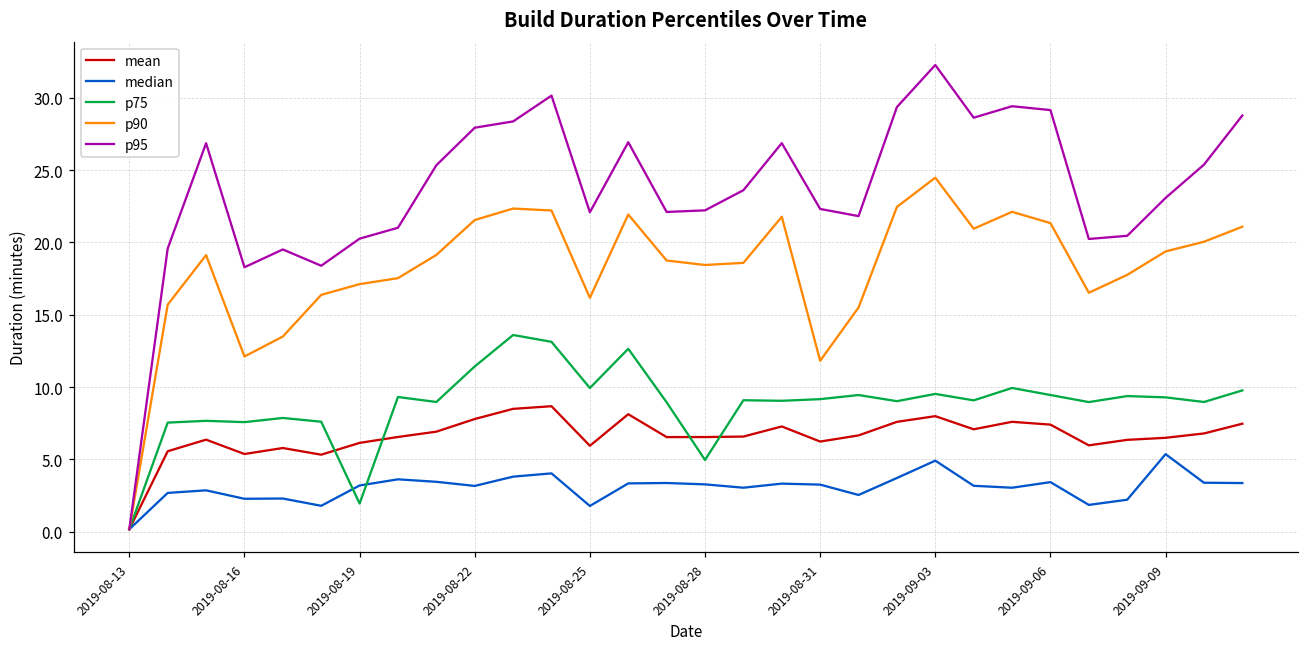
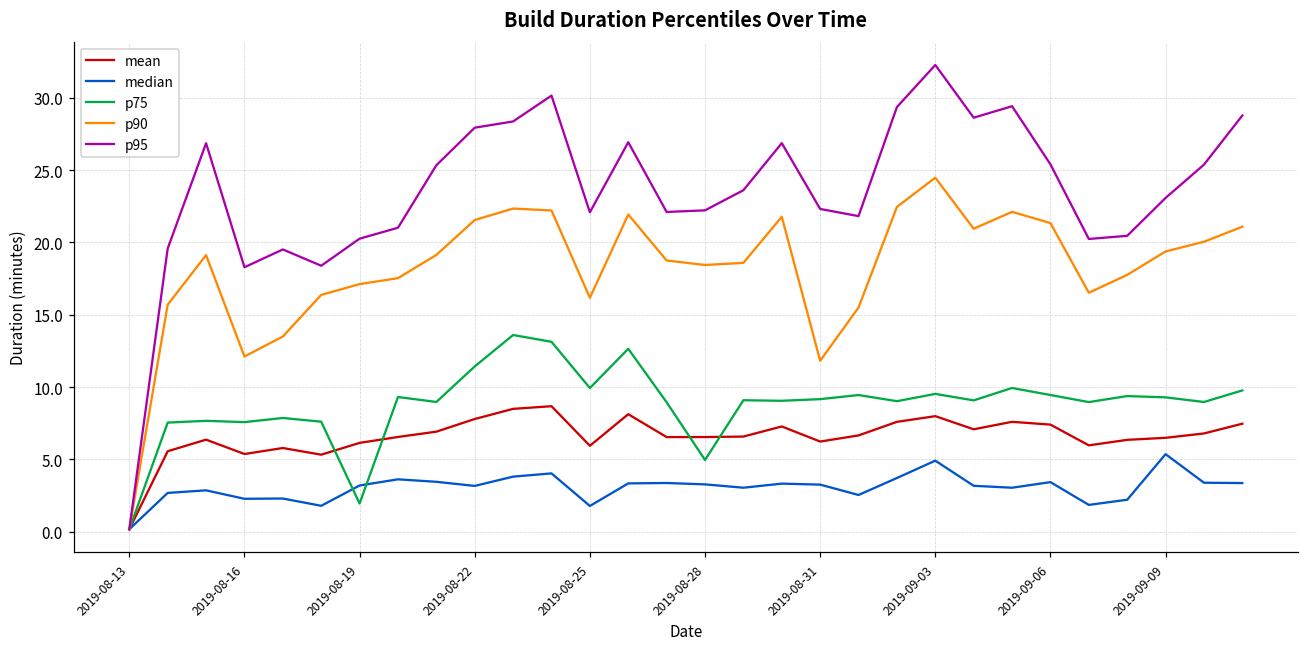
p95, 2019-09-06: 29.2 -> 25.4
